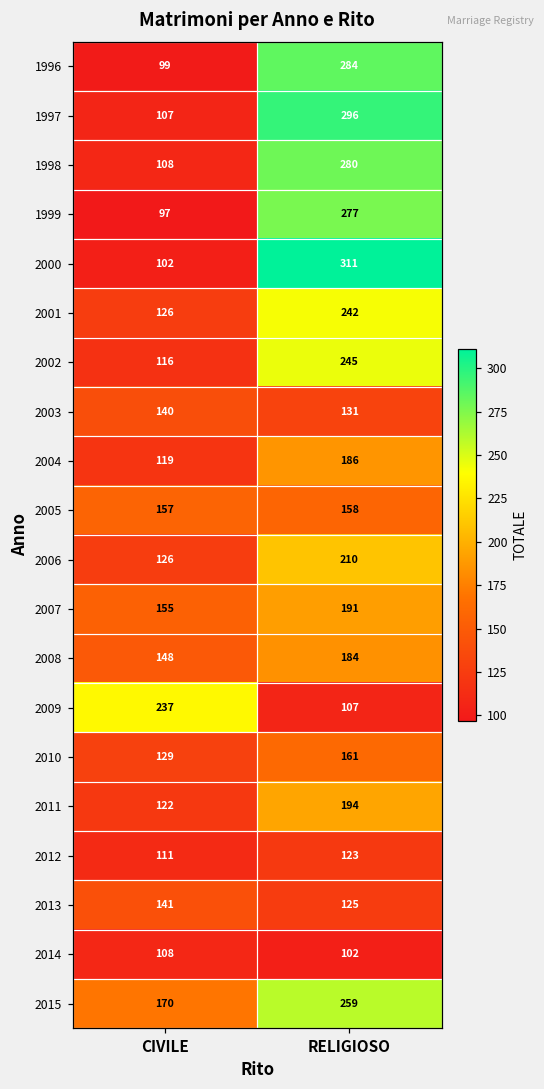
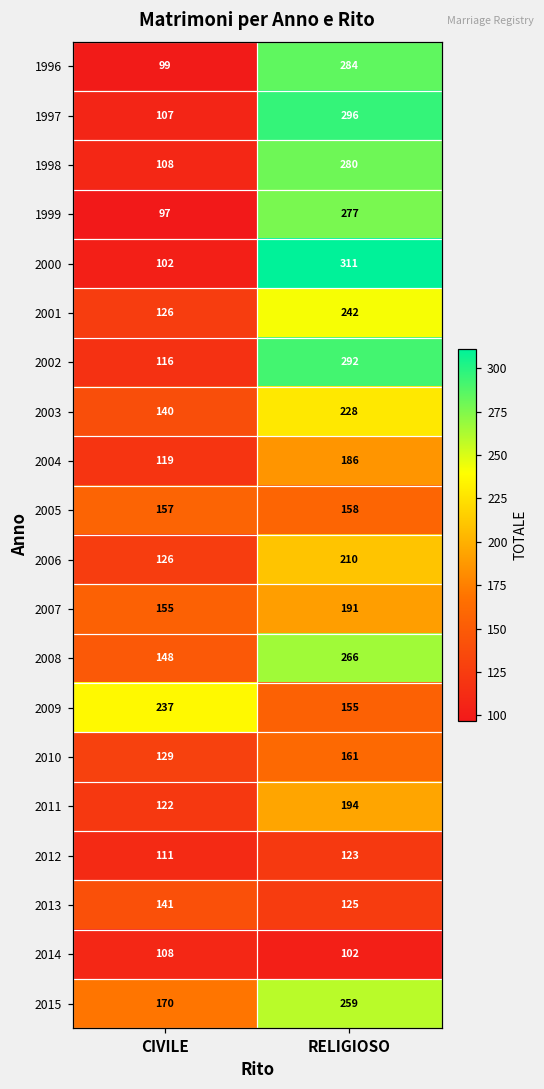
2002, RELIGIOSO: 245 -> 292
2003, RELIGIOSO: 131 -> 228
2008, RELIGIOSO: 184 -> 266
2009, RELIGIOSO: 107 -> 155
